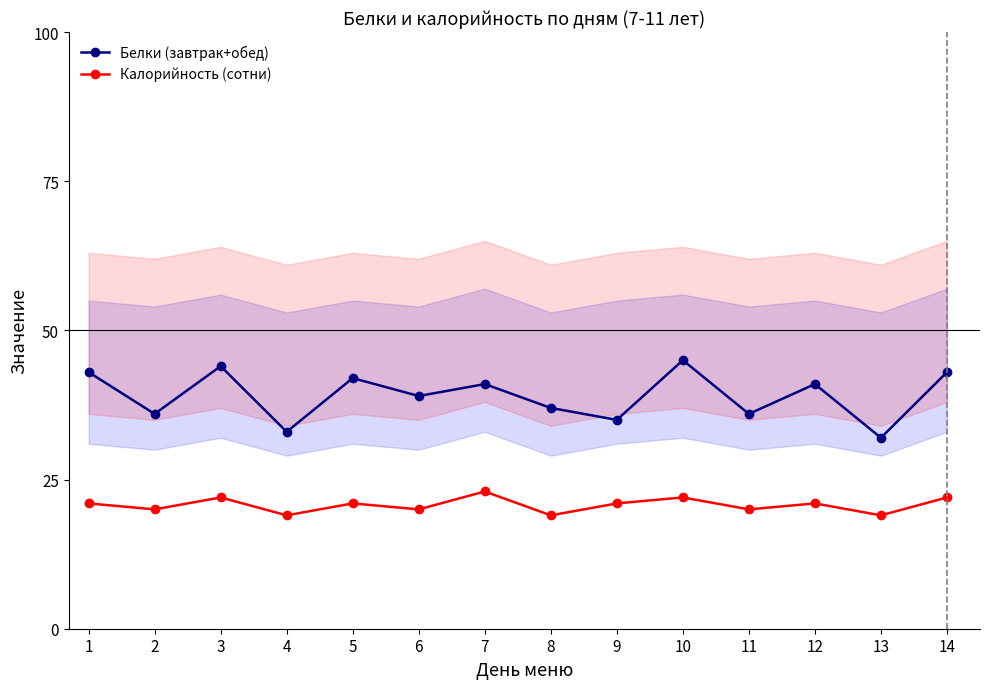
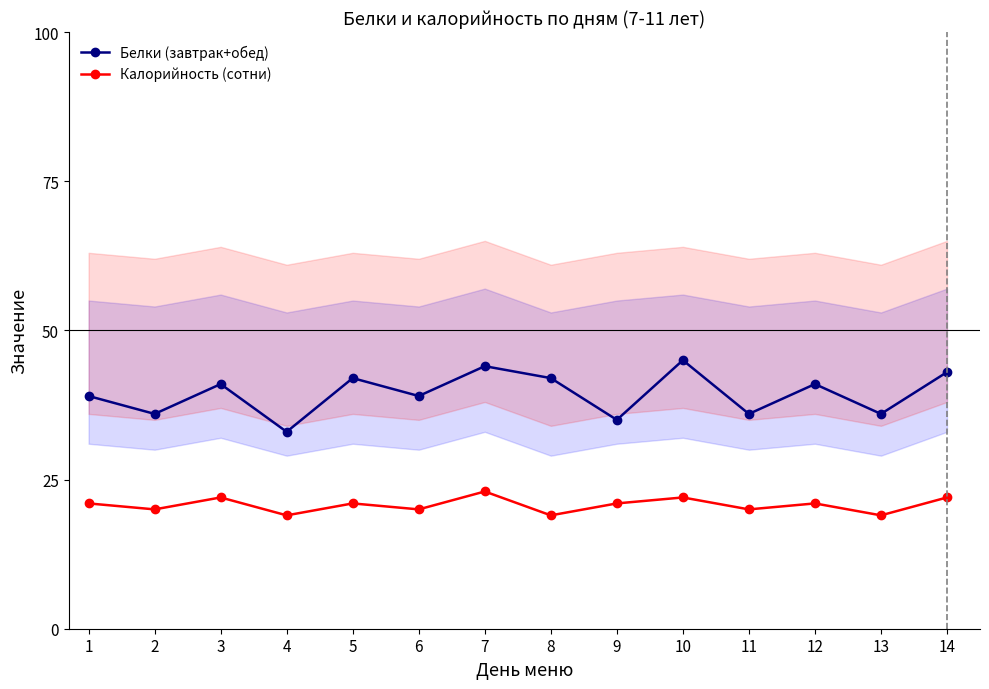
Белки (завтрак+обед), 1: 43 -> 39
Белки (завтрак+обед), 3: 44 -> 41
Белки (завтрак+обед), 7: 41 -> 44
Белки (завтрак+обед), 8: 37 -> 42
Белки (завтрак+обед), 13: 32 -> 36
